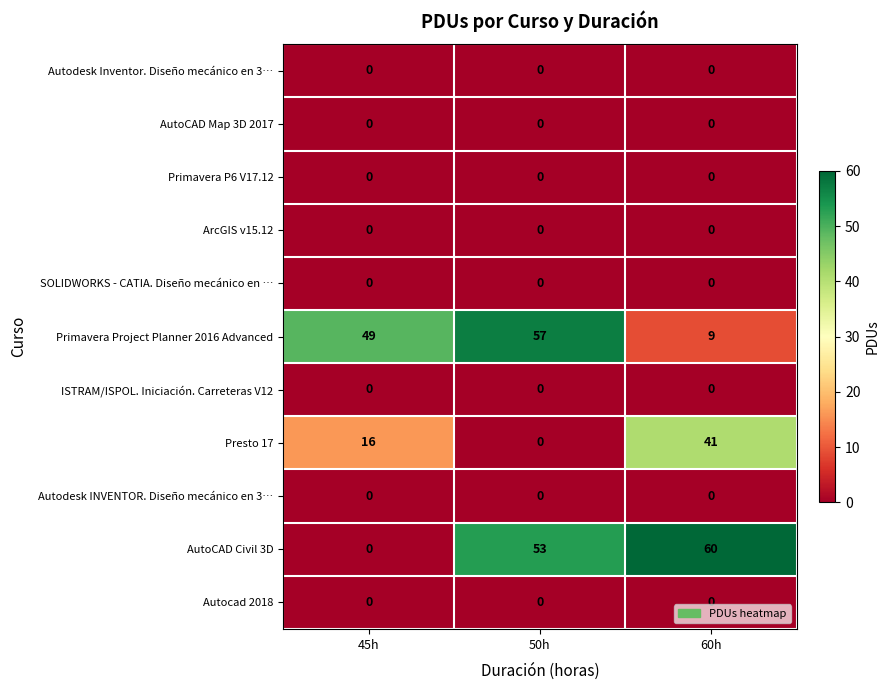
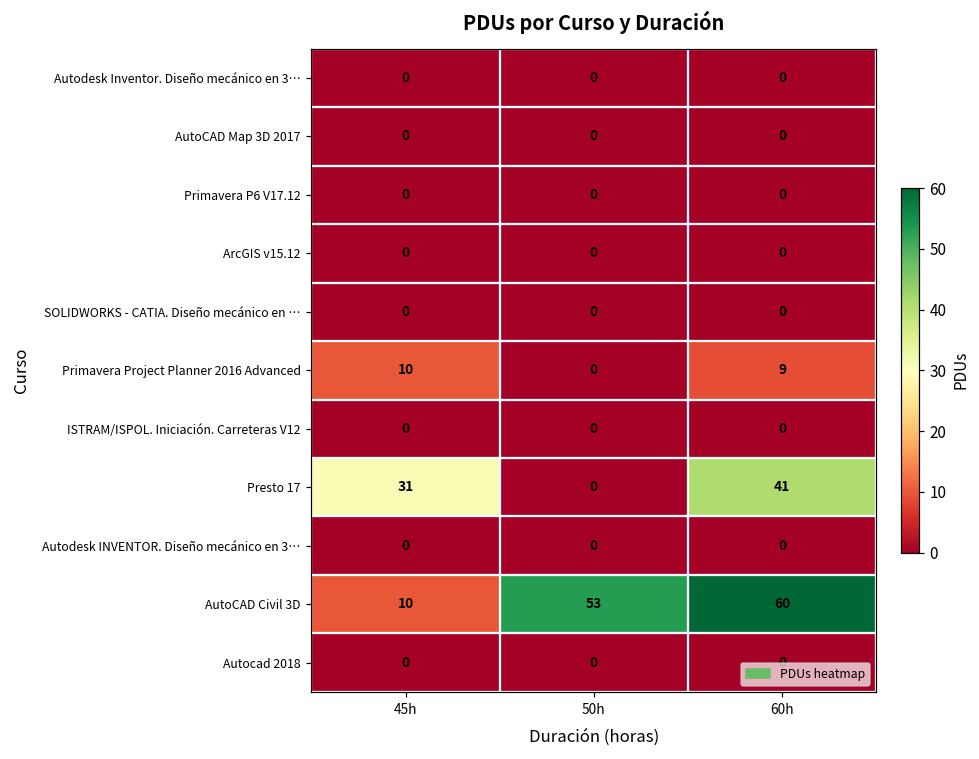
Primavera Project Planner 2016 Advanced, 45h: 49 -> 10
Primavera Project Planner 2016 Advanced, 50h: 57 -> 0
Presto 17, 45h: 16 -> 31
AutoCAD Civil 3D, 45h: 0 -> 10
